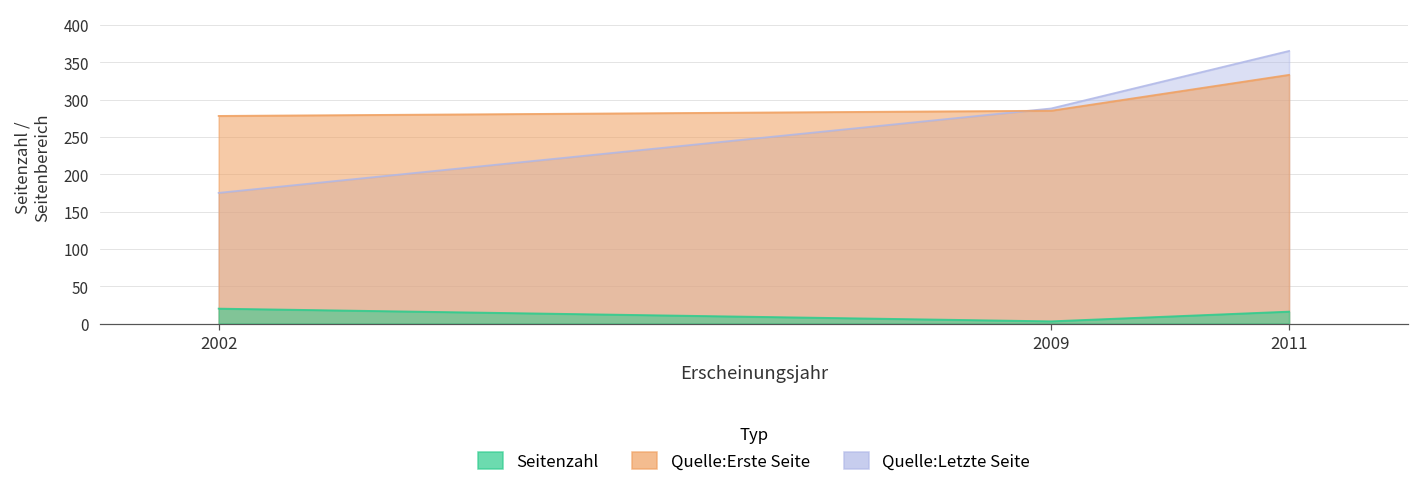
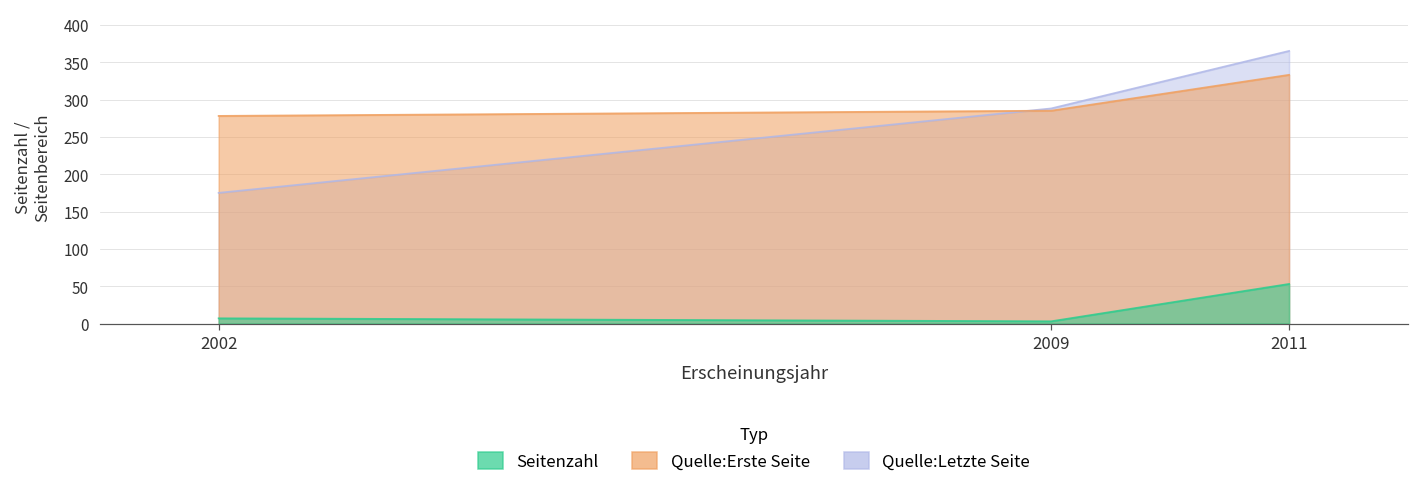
Seitenzahl, 2002: 20 -> 10
Seitenzahl, 2011: 20 -> 50
